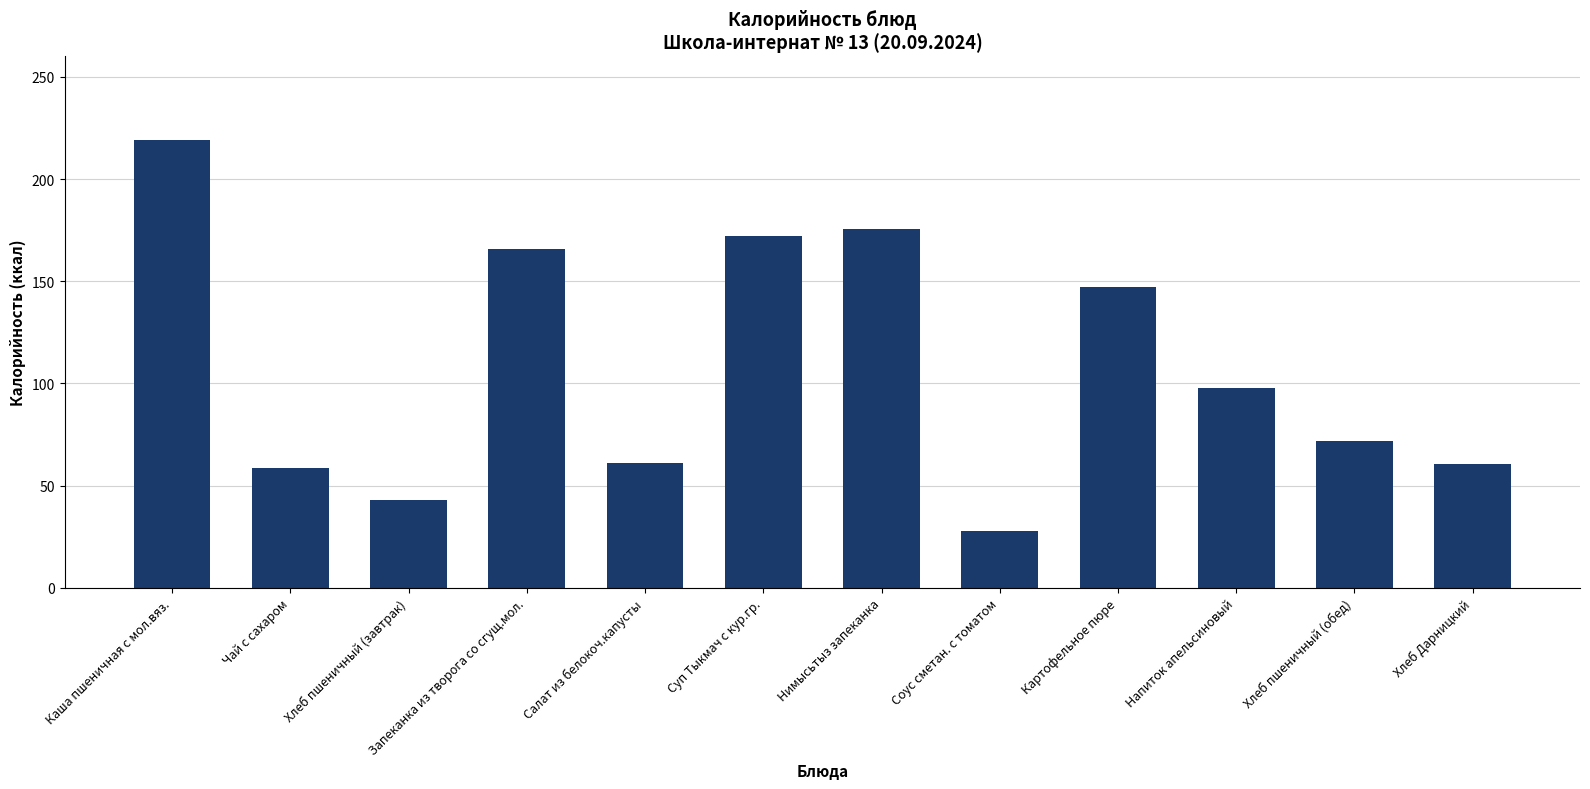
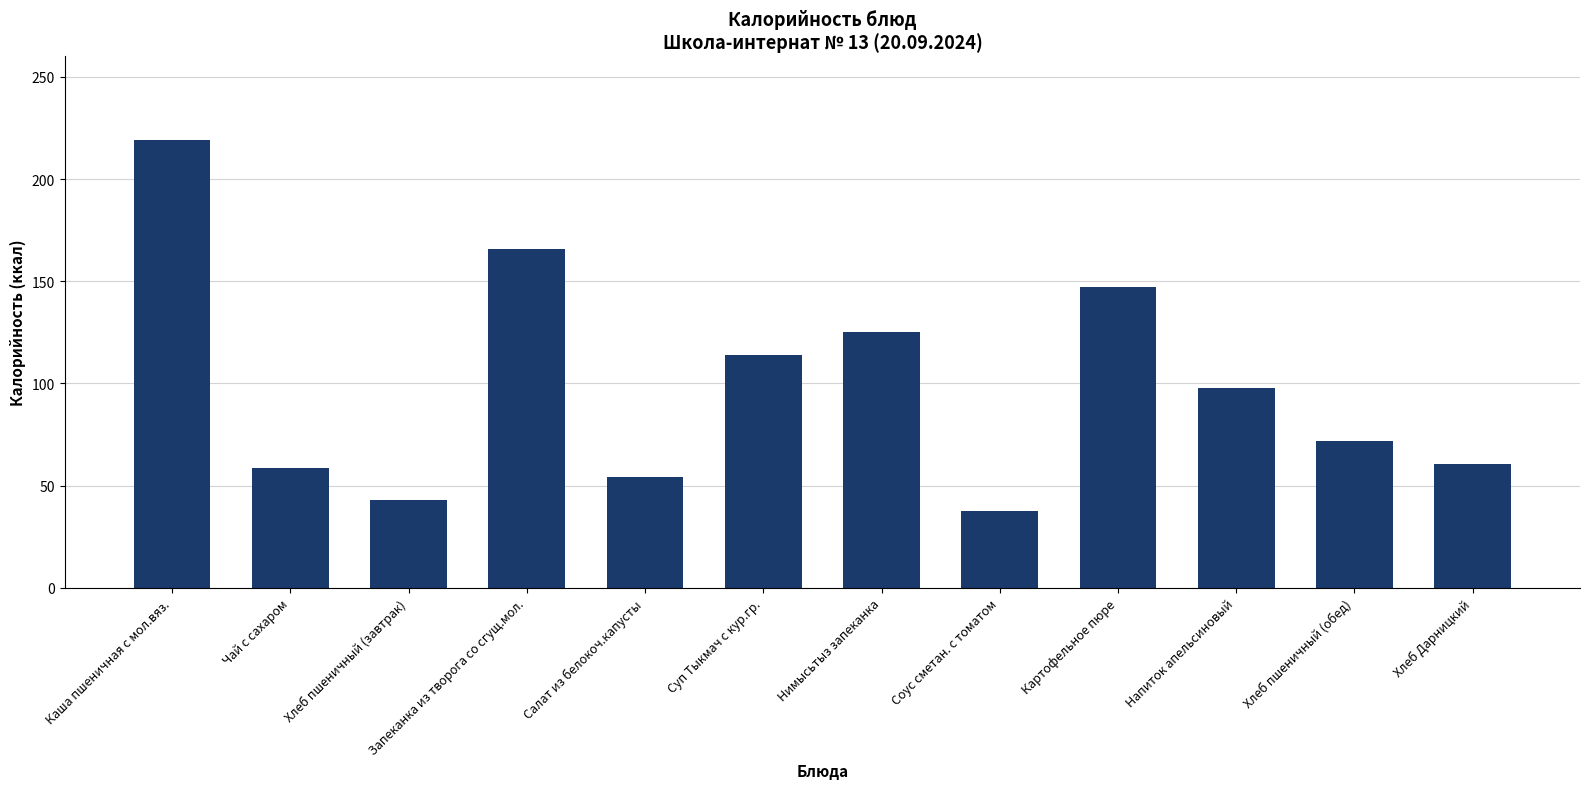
Салат из белокоч.капусты: 61 -> 54
Суп Тыкмач с кур.гр.: 172 -> 114
Нимысьтыз запеканка: 176 -> 125
Соус сметан. с томатом: 28 -> 38
